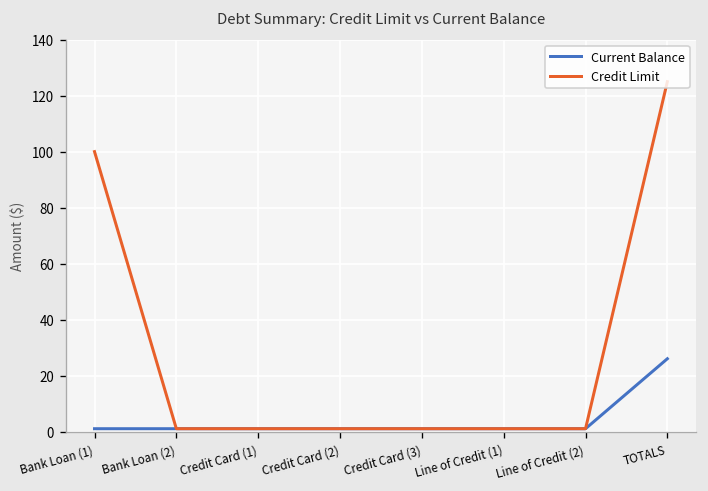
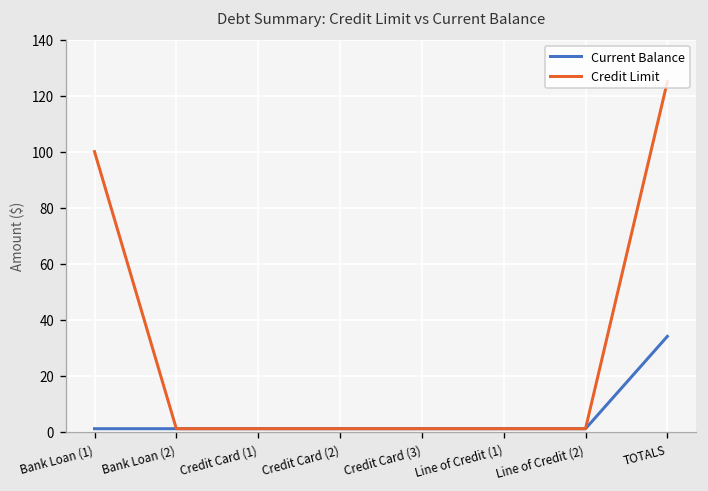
Current Balance, TOTALS: 26 -> 34
